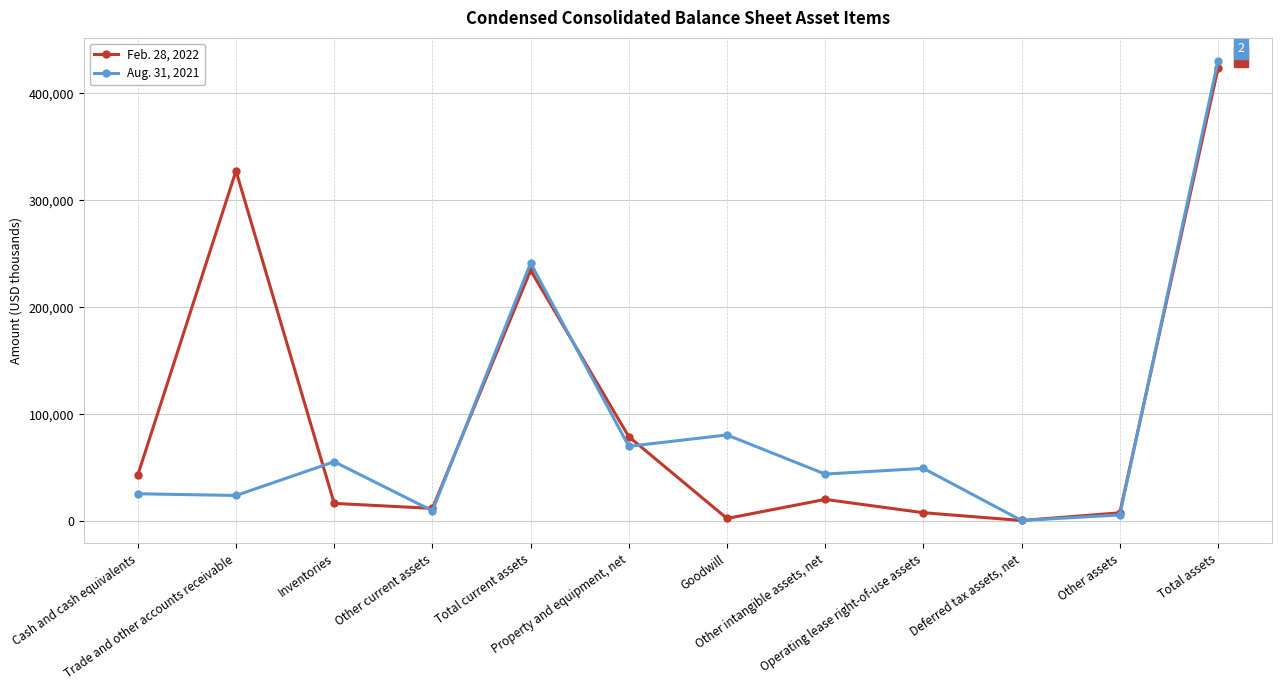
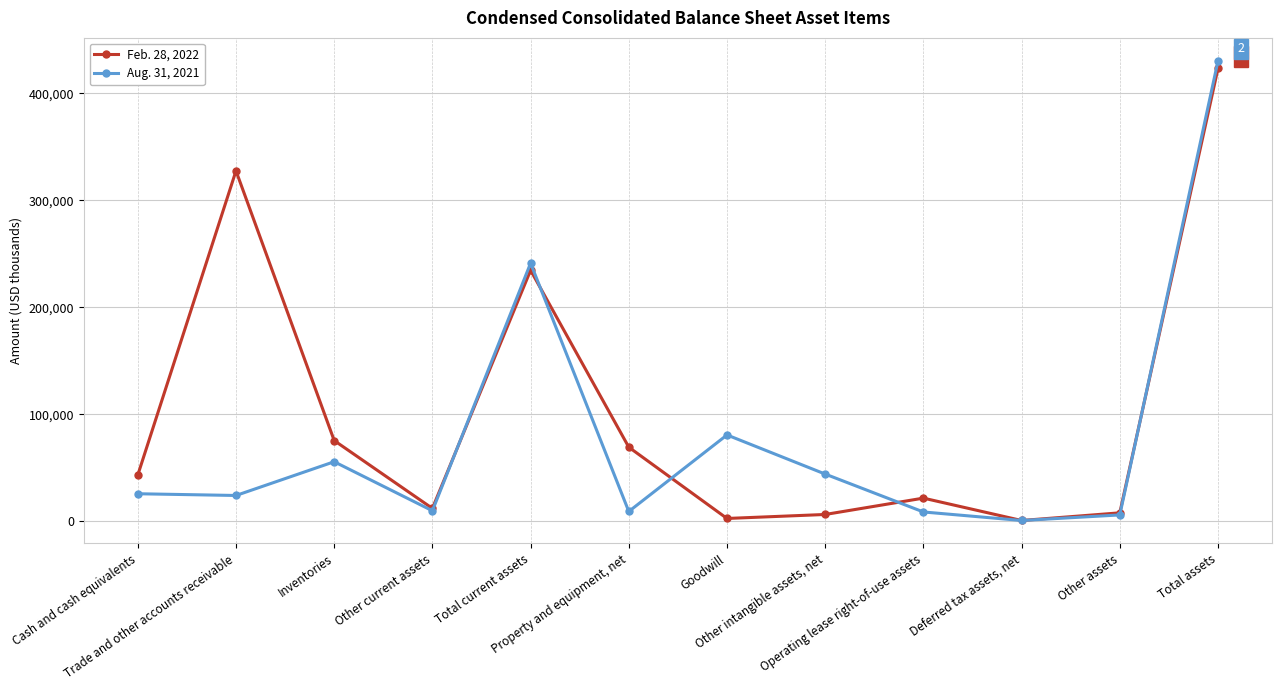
Feb. 28, 2022, Inventories: 17,000 -> 76,000
Feb. 28, 2022, Property and equipment, net: 79,000 -> 69,000
Aug. 31, 2021, Property and equipment, net: 70,000 -> 9,000
Feb. 28, 2022, Other intangible assets, net: 21,000 -> 6,000
Feb. 28, 2022, Operating lease right-of-use assets: 8,000 -> 22,000
Aug. 31, 2021, Operating lease right-of-use assets: 50,000 -> 9,000
